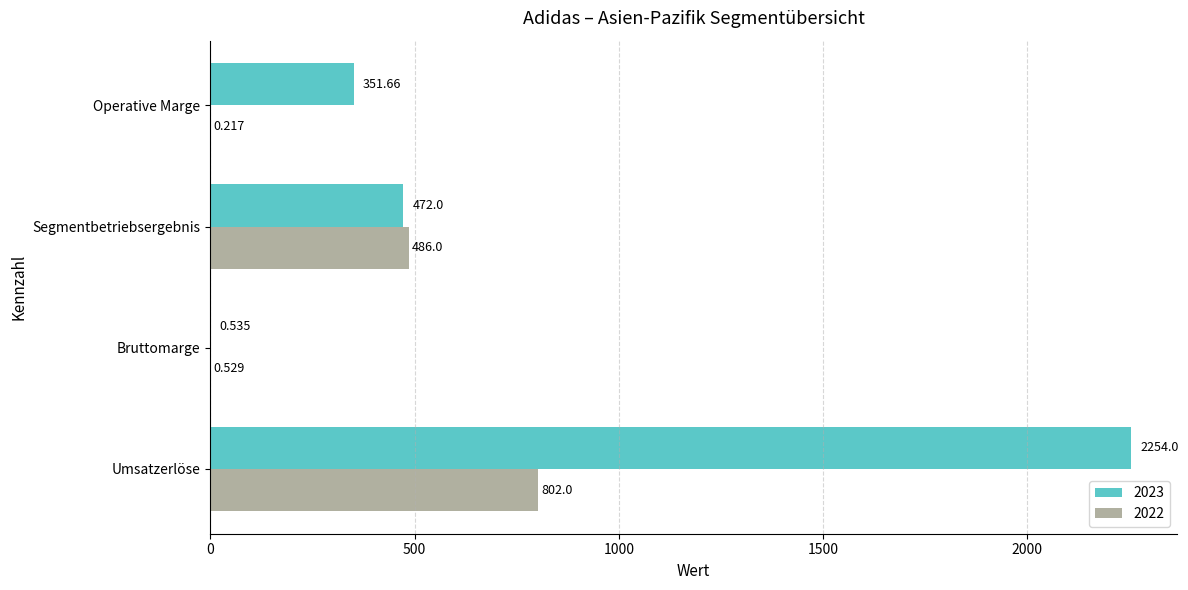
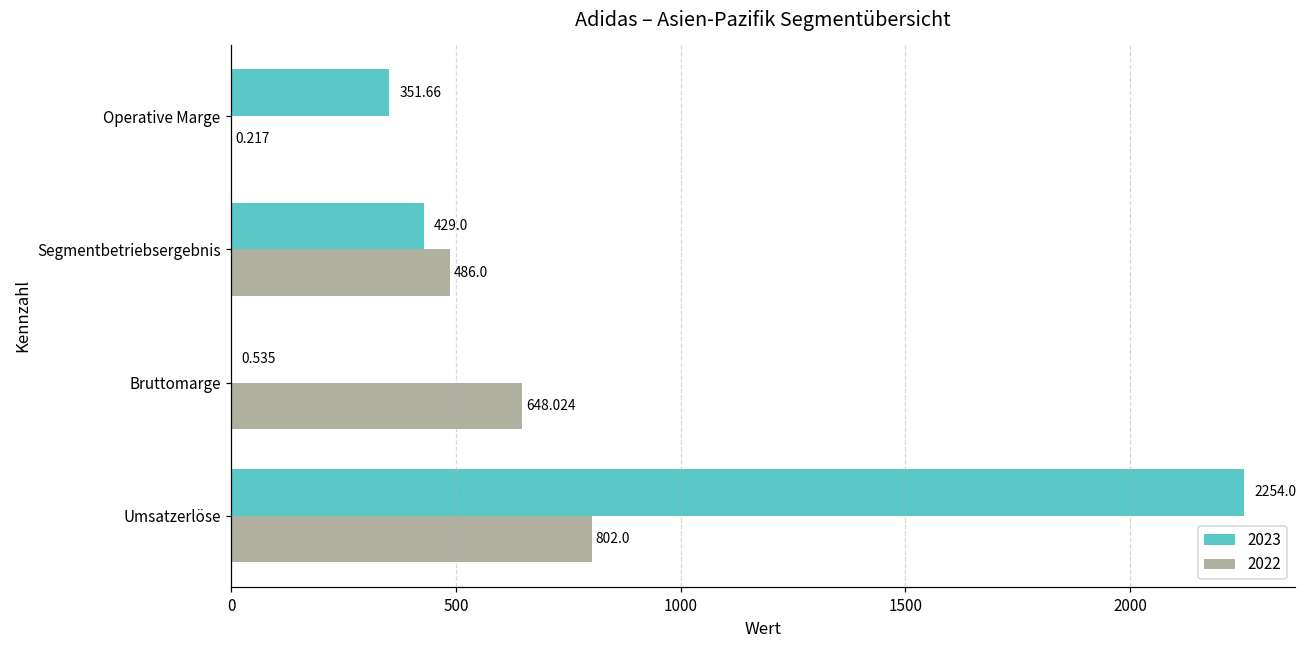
2023, Segmentbetriebsergebnis: 472.0 -> 429.0
2022, Bruttomarge: 0.529 -> 648.024
